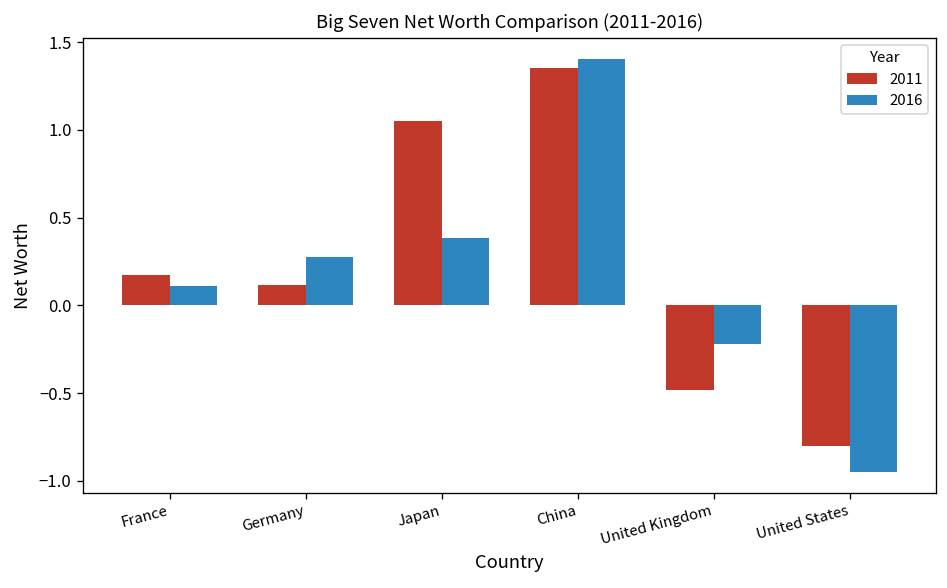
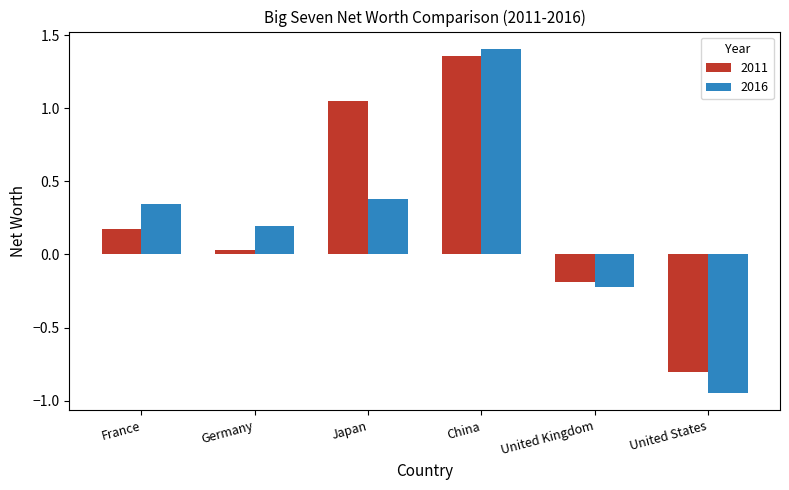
2016, France: 0.11 -> 0.34
2011, Germany: 0.11 -> 0.03
2016, Germany: 0.28 -> 0.19
2011, United Kingdom: -0.48 -> -0.19
